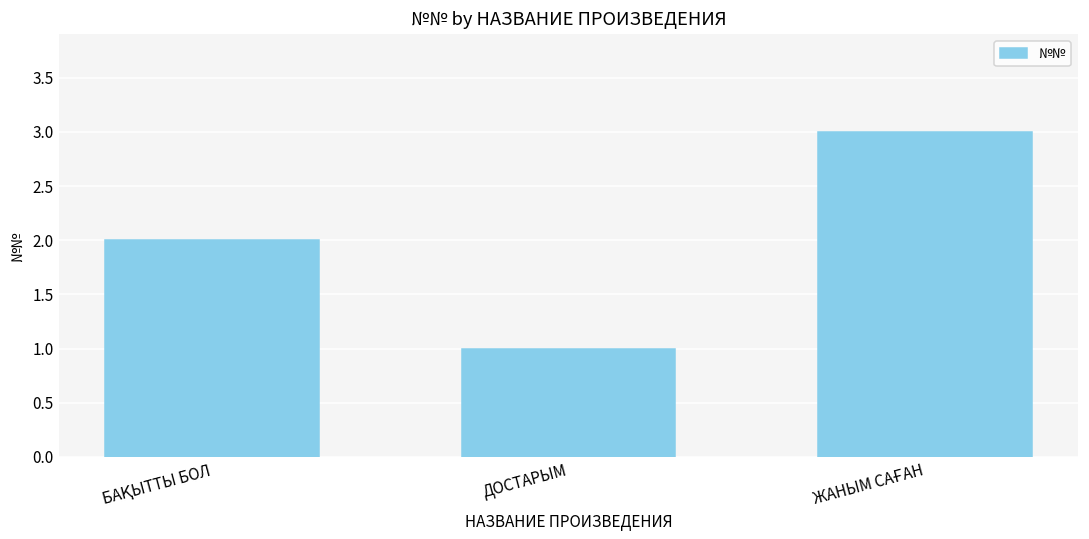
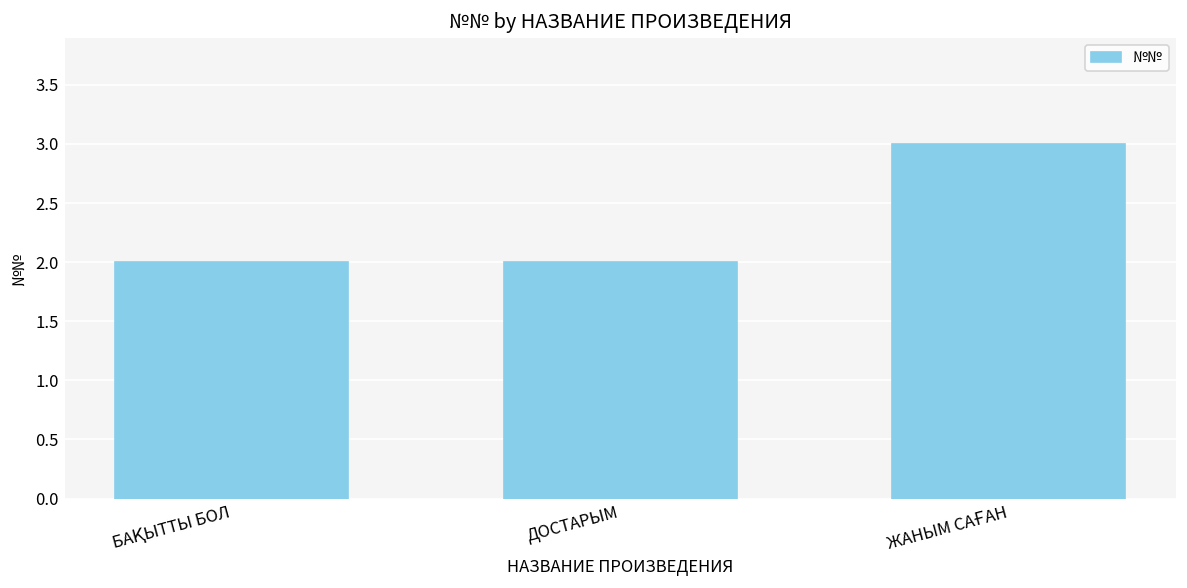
ДОСТАРЫМ: 1 -> 2
